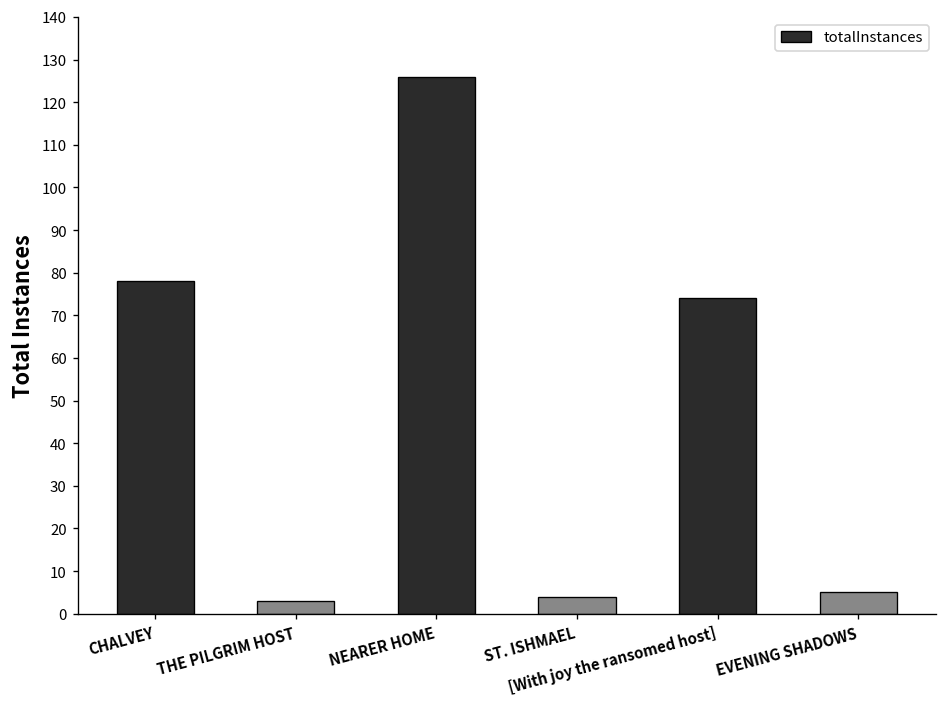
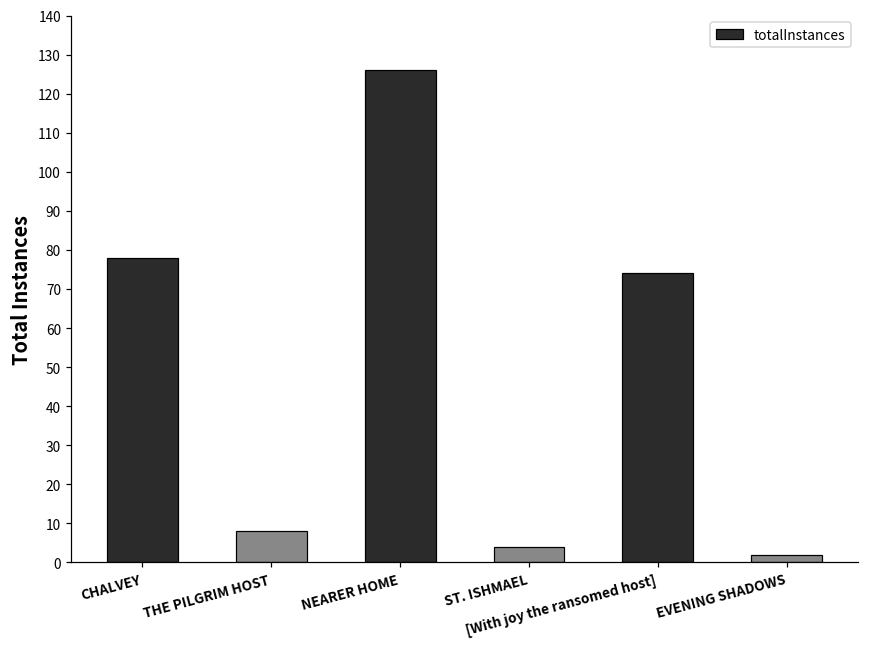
THE PILGRIM HOST: 3 -> 8
EVENING SHADOWS: 5 -> 2
